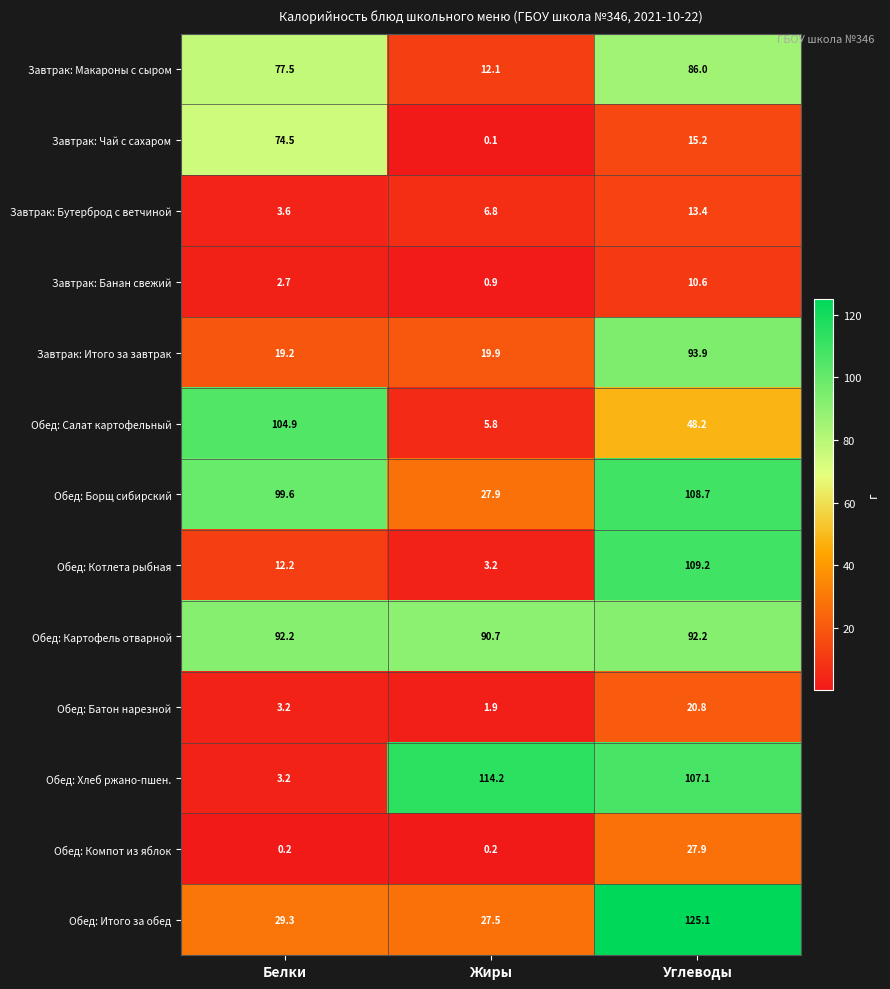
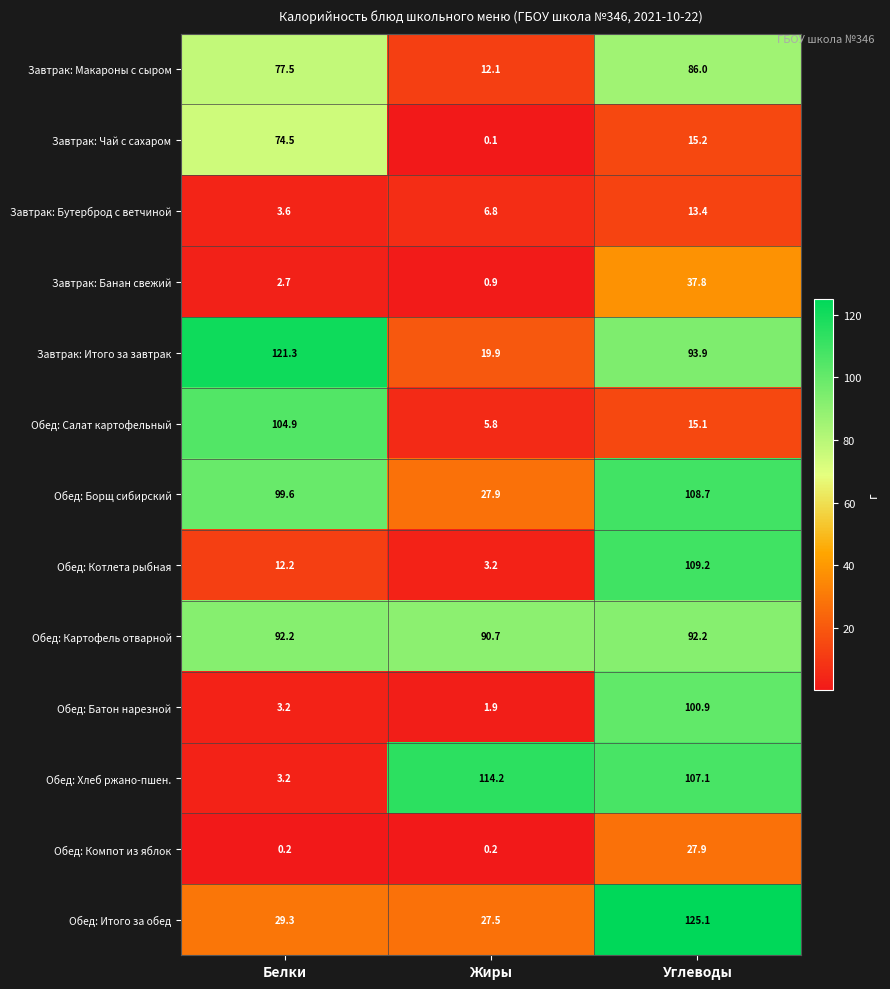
Завтрак: Банан свежий, Углеводы: 10.6 -> 37.8
Завтрак: Итого за завтрак, Белки: 19.2 -> 121.3
Обед: Салат картофельный, Углеводы: 48.2 -> 15.1
Обед: Батон нарезной, Углеводы: 20.8 -> 100.9
